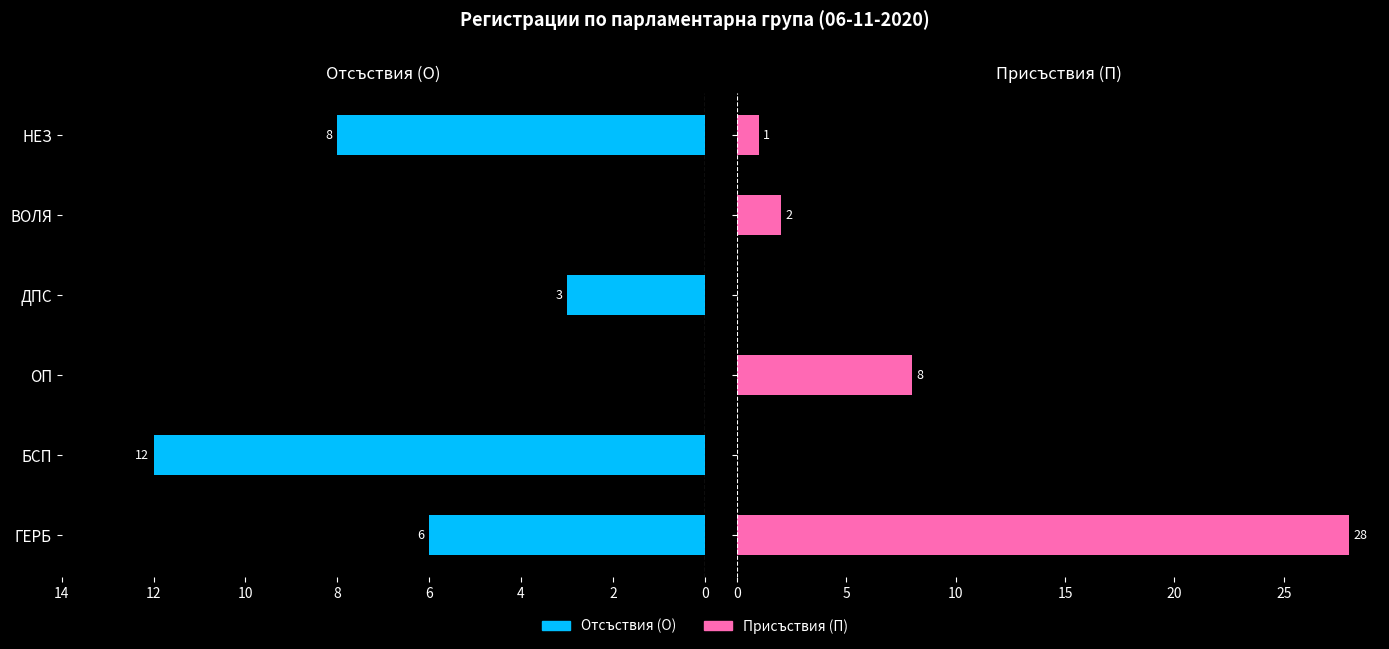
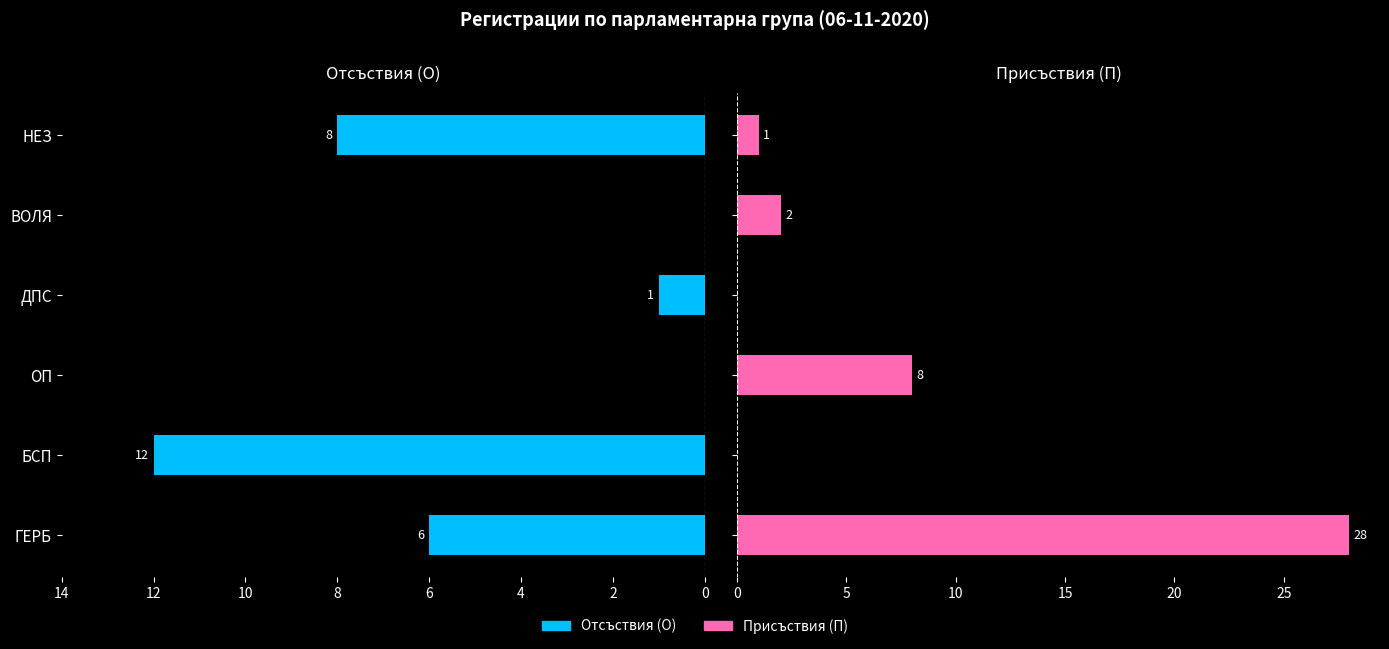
Отсъствия (О), ДПС: 3 -> 1
